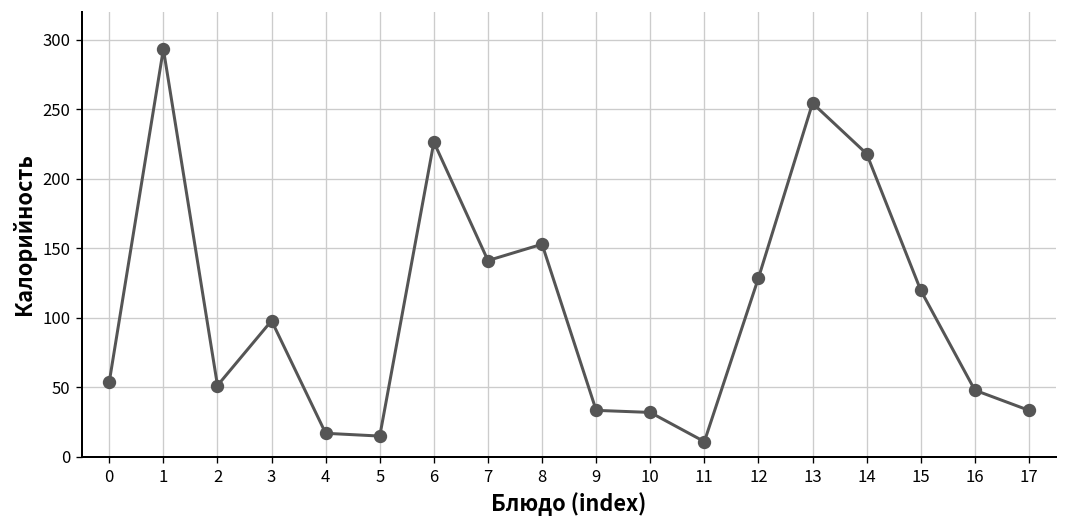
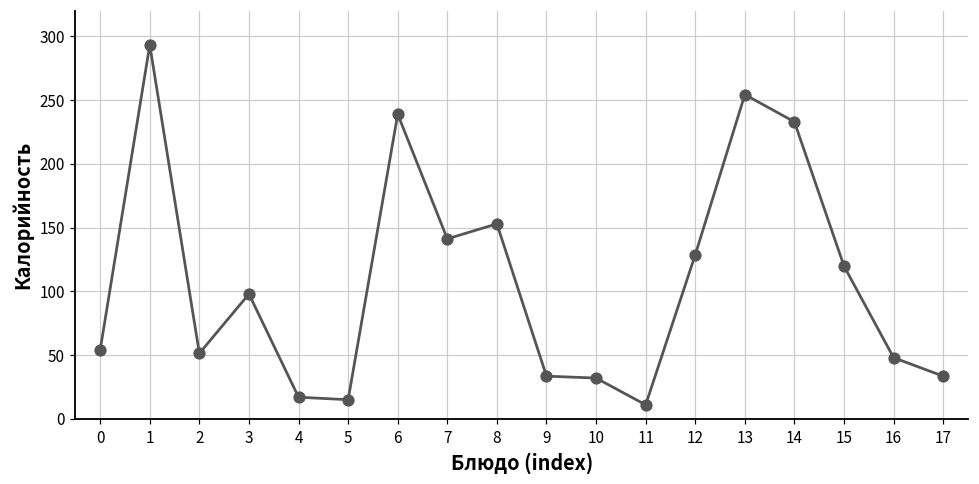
6: 226 -> 239
14: 218 -> 233
